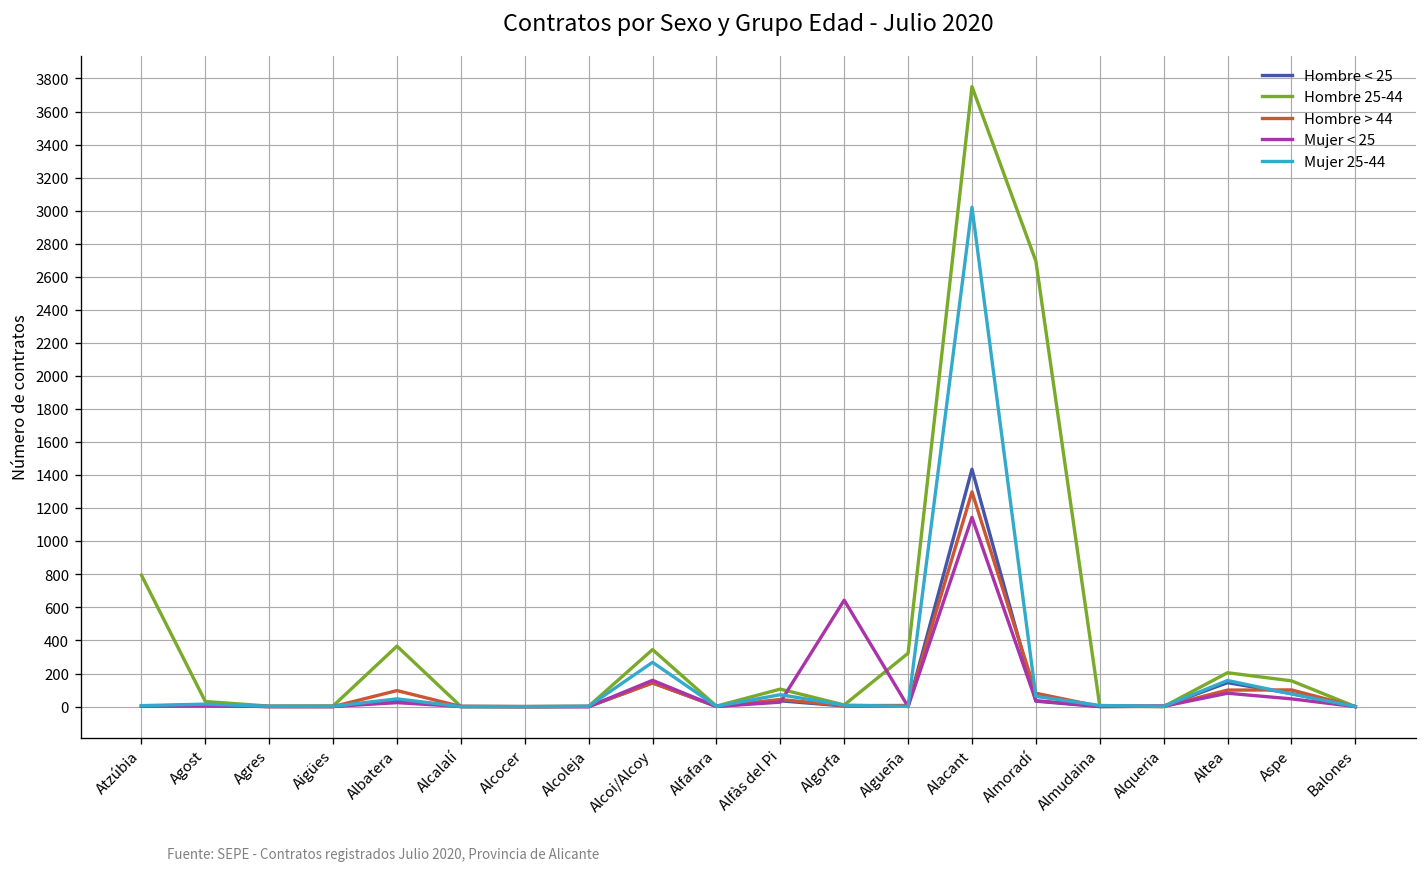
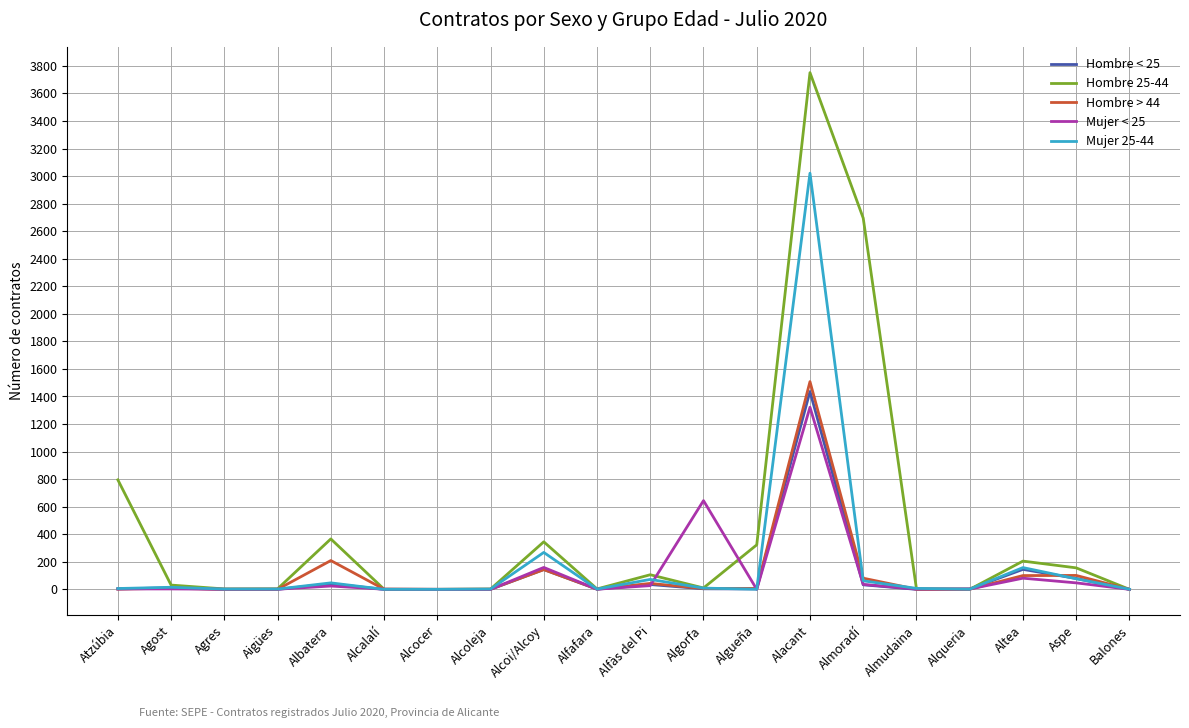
Hombre > 44, Albatera: 100 -> 210
Hombre > 44, Alacant: 1300 -> 1510
Mujer < 25, Alacant: 1150 -> 1320
